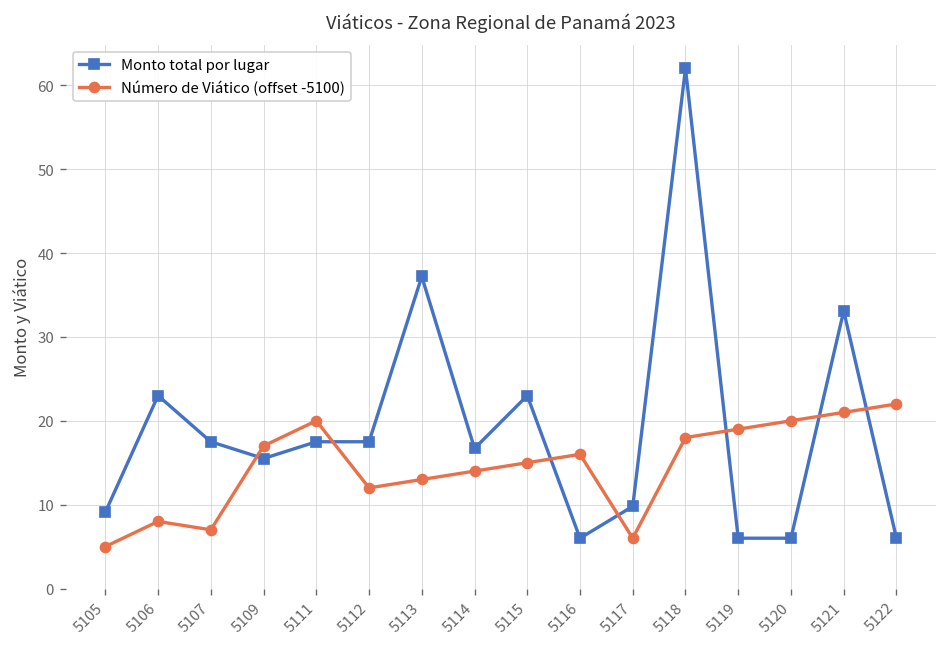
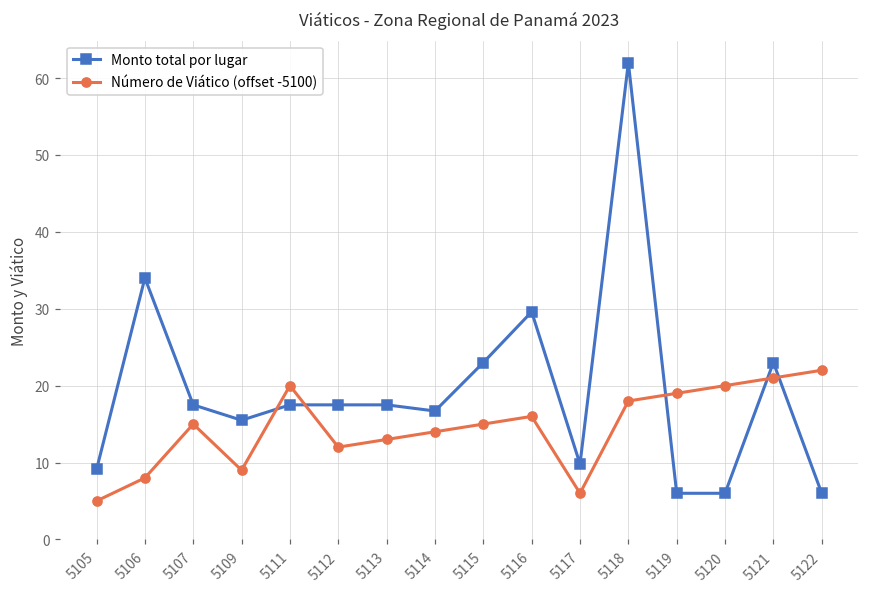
Monto total por lugar, 5106: 23 -> 34
Número de Viático (offset -5100), 5107: 7 -> 15
Número de Viático (offset -5100), 5109: 17 -> 9
Monto total por lugar, 5113: 37 -> 18
Monto total por lugar, 5116: 6 -> 30
Monto total por lugar, 5121: 33 -> 23
